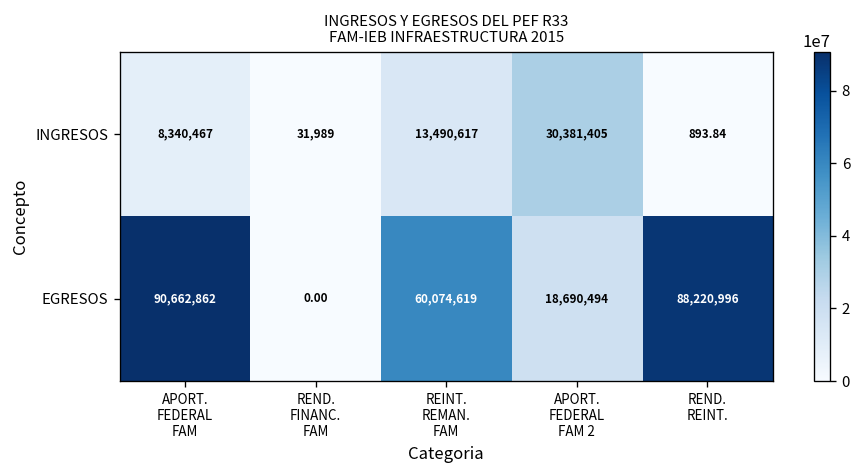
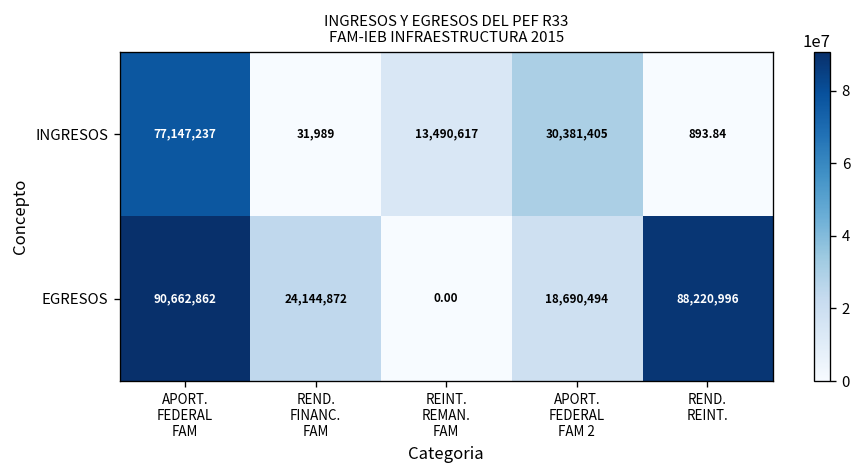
INGRESOS, APORT. FEDERAL FAM: 8,340,467 -> 77,147,237
EGRESOS, REND. FINANC. FAM: 0.00 -> 24,144,872
EGRESOS, REINT. REMAN. FAM: 60,074,619 -> 0.00
